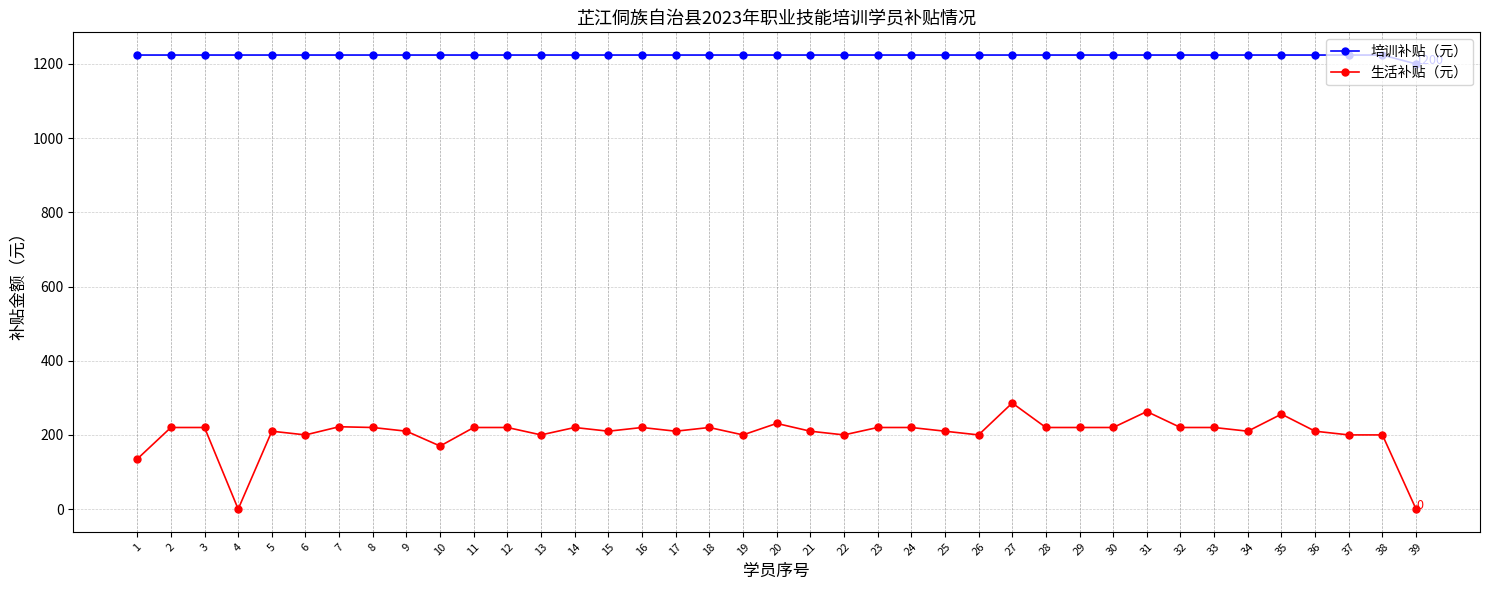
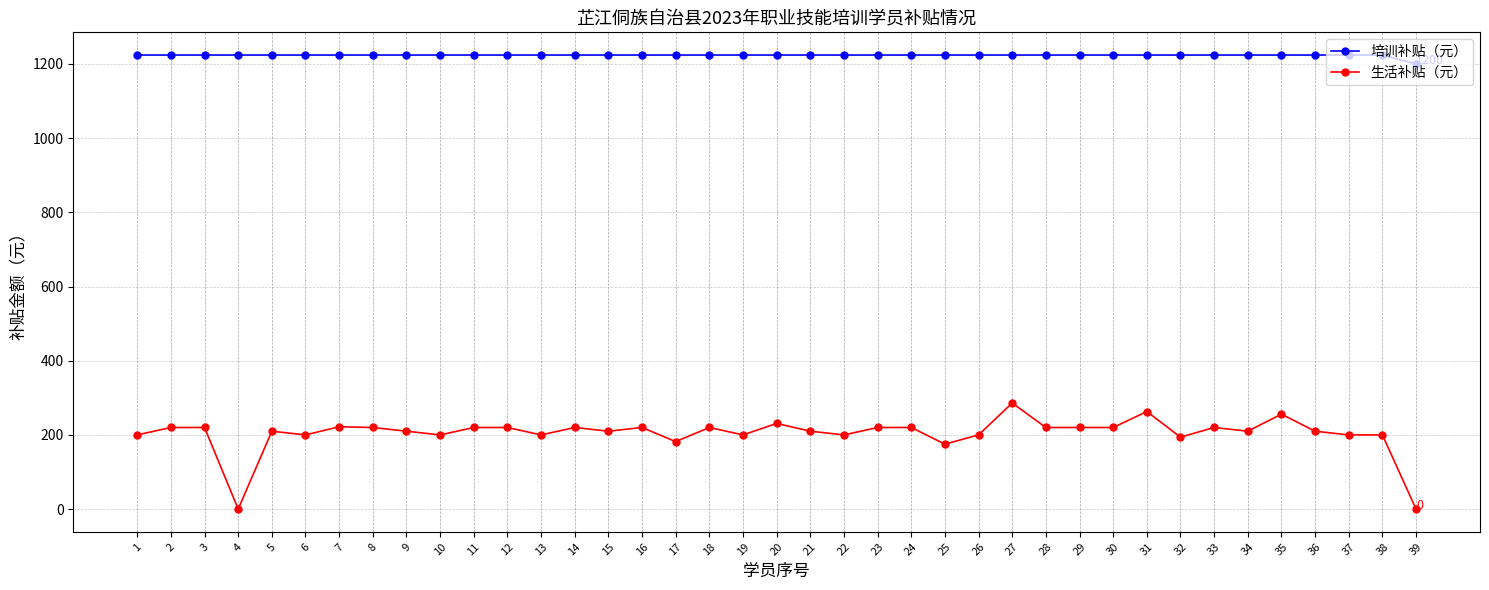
生活补贴（元）, 1: 140 -> 200
生活补贴（元）, 10: 170 -> 200
生活补贴（元）, 17: 210 -> 180
生活补贴（元）, 25: 210 -> 180
生活补贴（元）, 32: 220 -> 190
